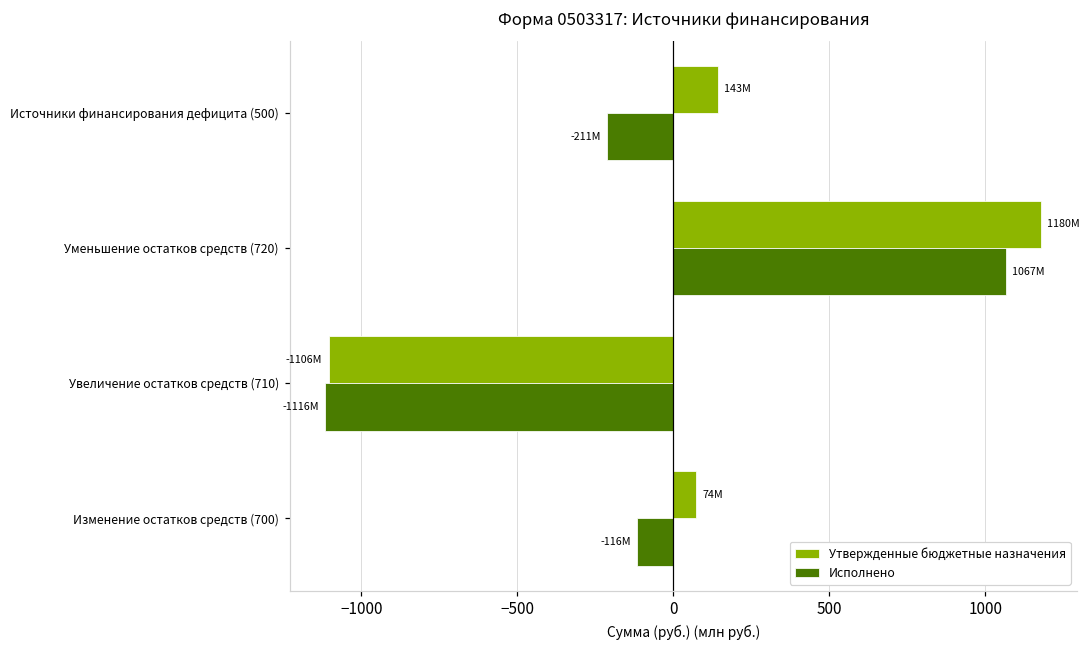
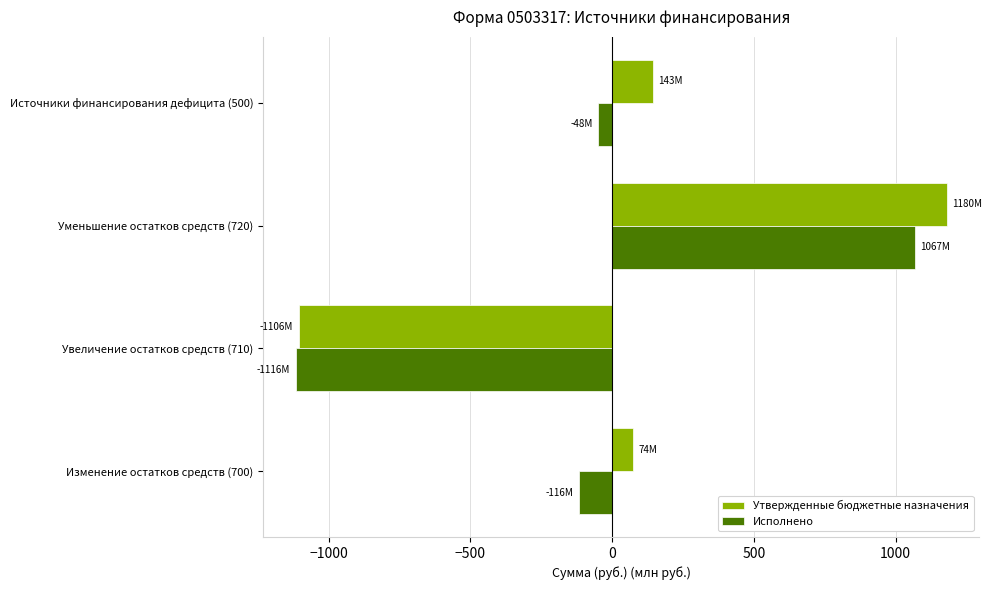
Исполнено, Источники финансирования дефицита (500): -211M -> -48M
